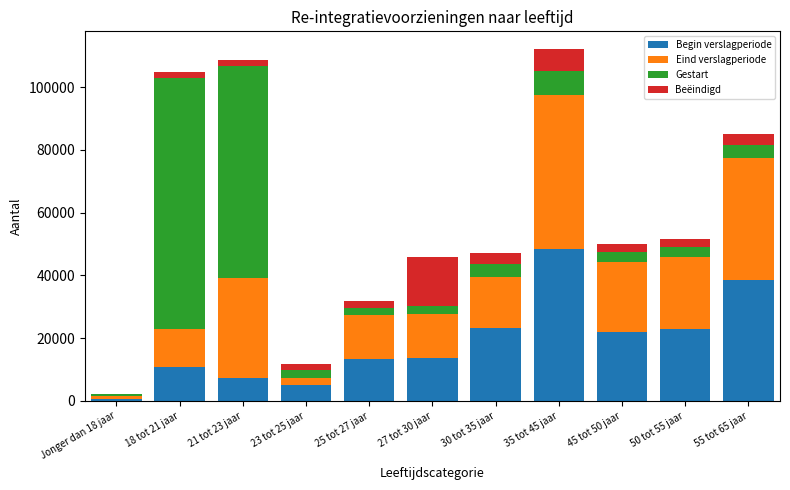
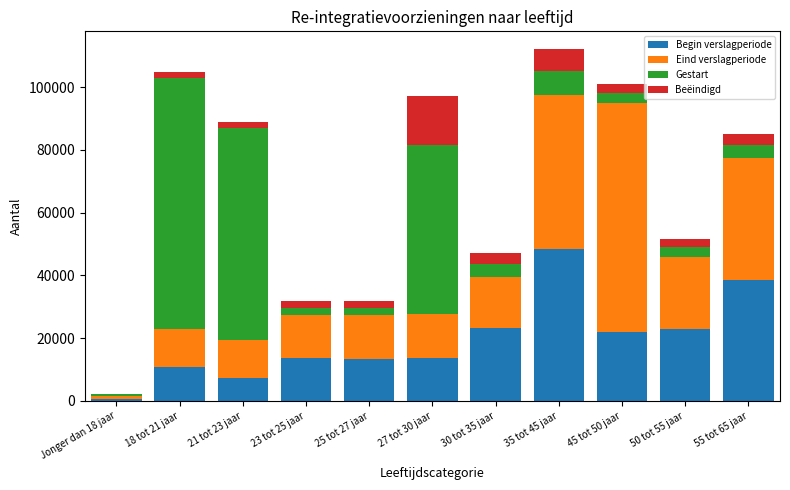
Eind verslagperiode, 21 tot 23 jaar: 32000 -> 12000
Begin verslagperiode, 23 tot 25 jaar: 5000 -> 14000
Eind verslagperiode, 23 tot 25 jaar: 3000 -> 14000
Gestart, 27 tot 30 jaar: 3000 -> 54000
Eind verslagperiode, 45 tot 50 jaar: 22000 -> 73000
